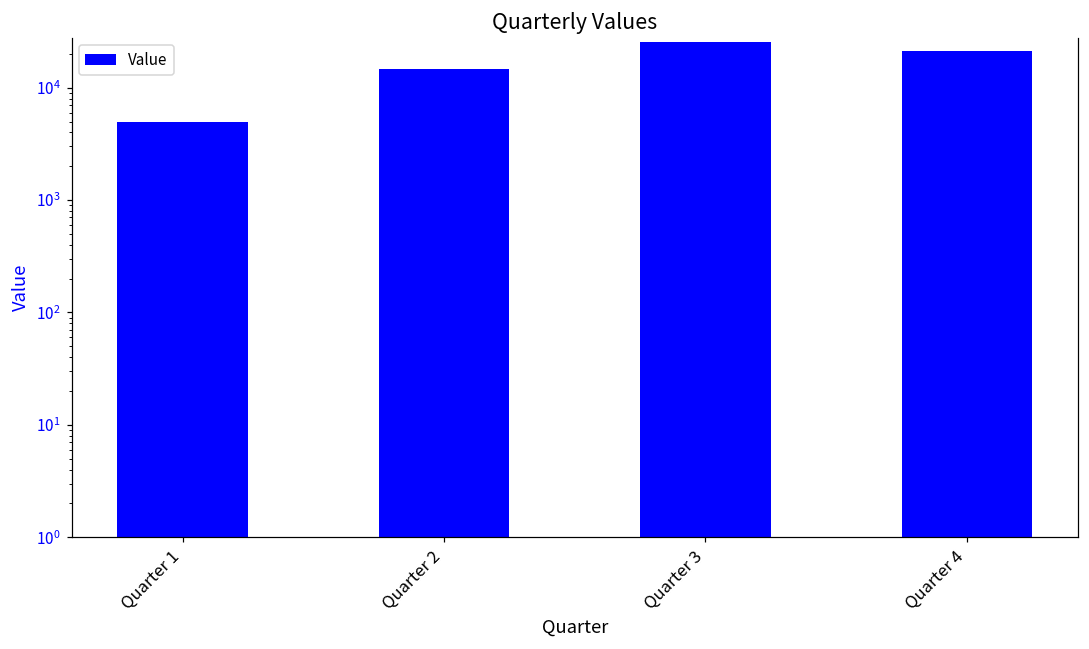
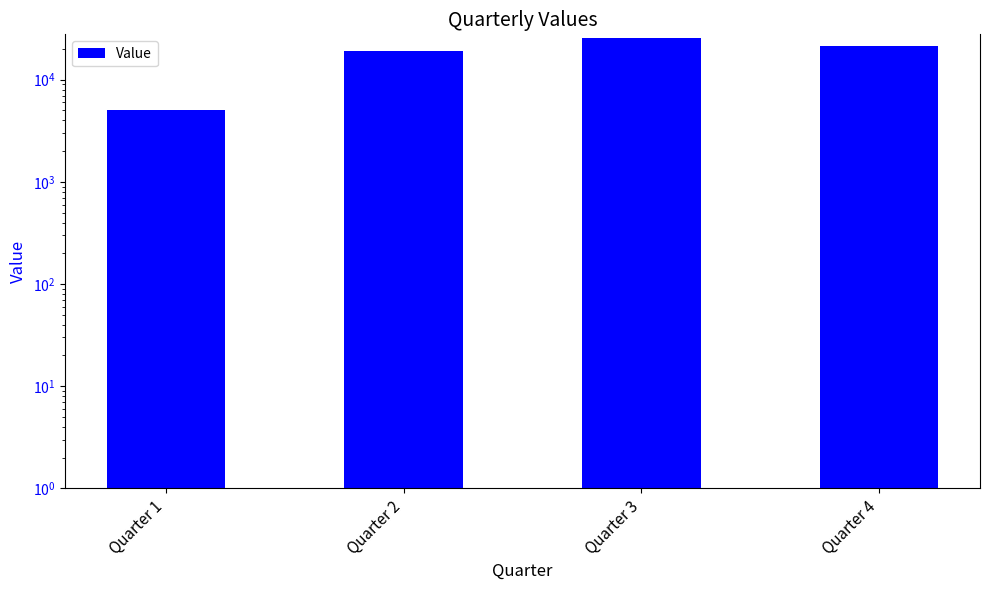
Quarter 2: 15000 -> 19000
